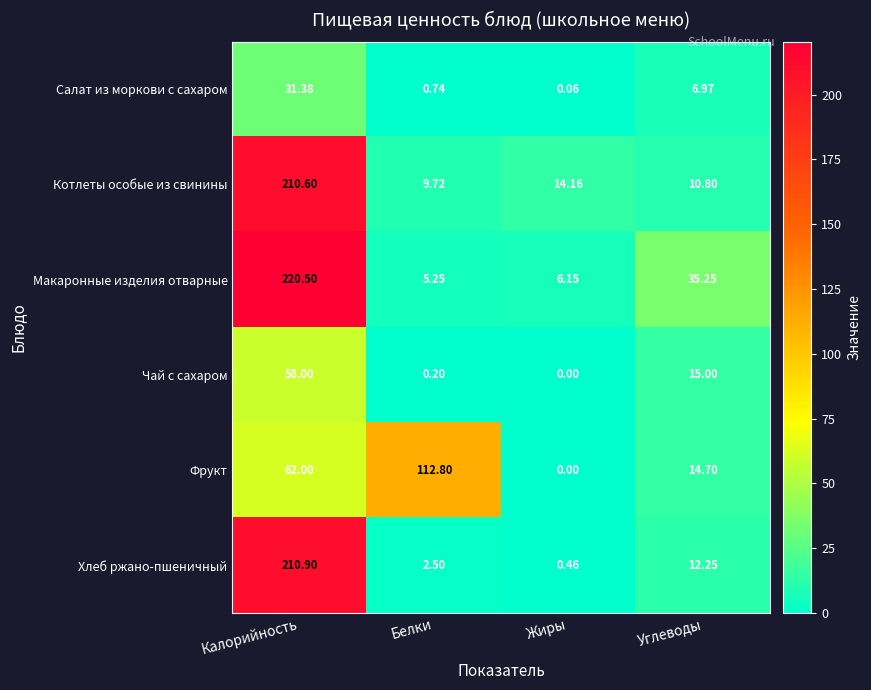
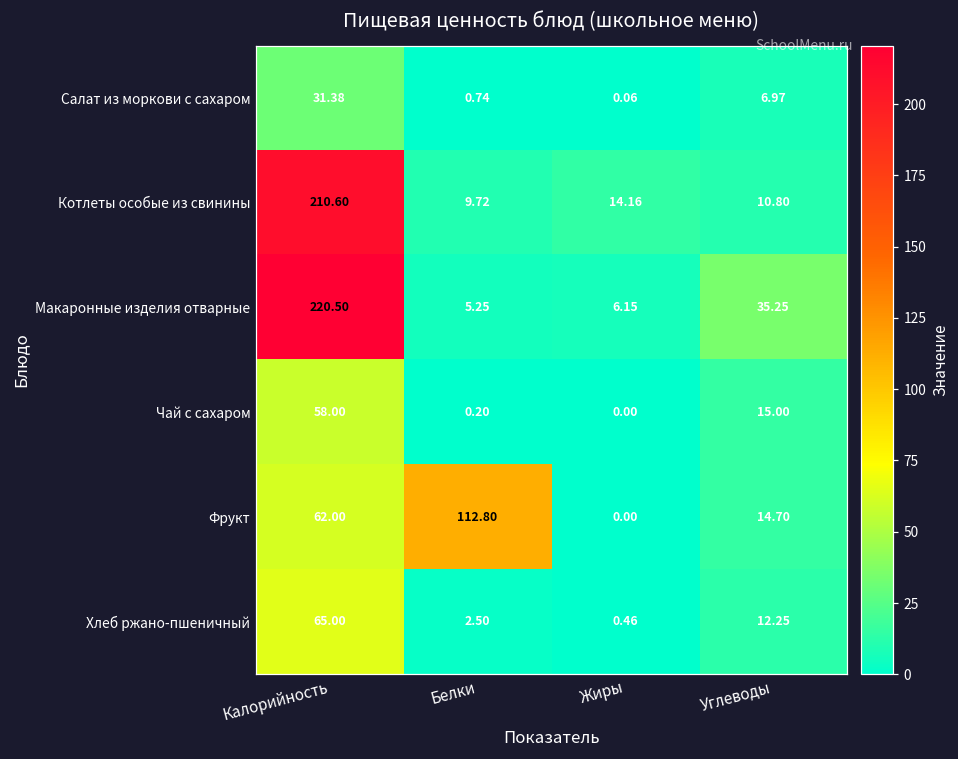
Хлеб ржано-пшеничный, Калорийность: 210.90 -> 65.00
